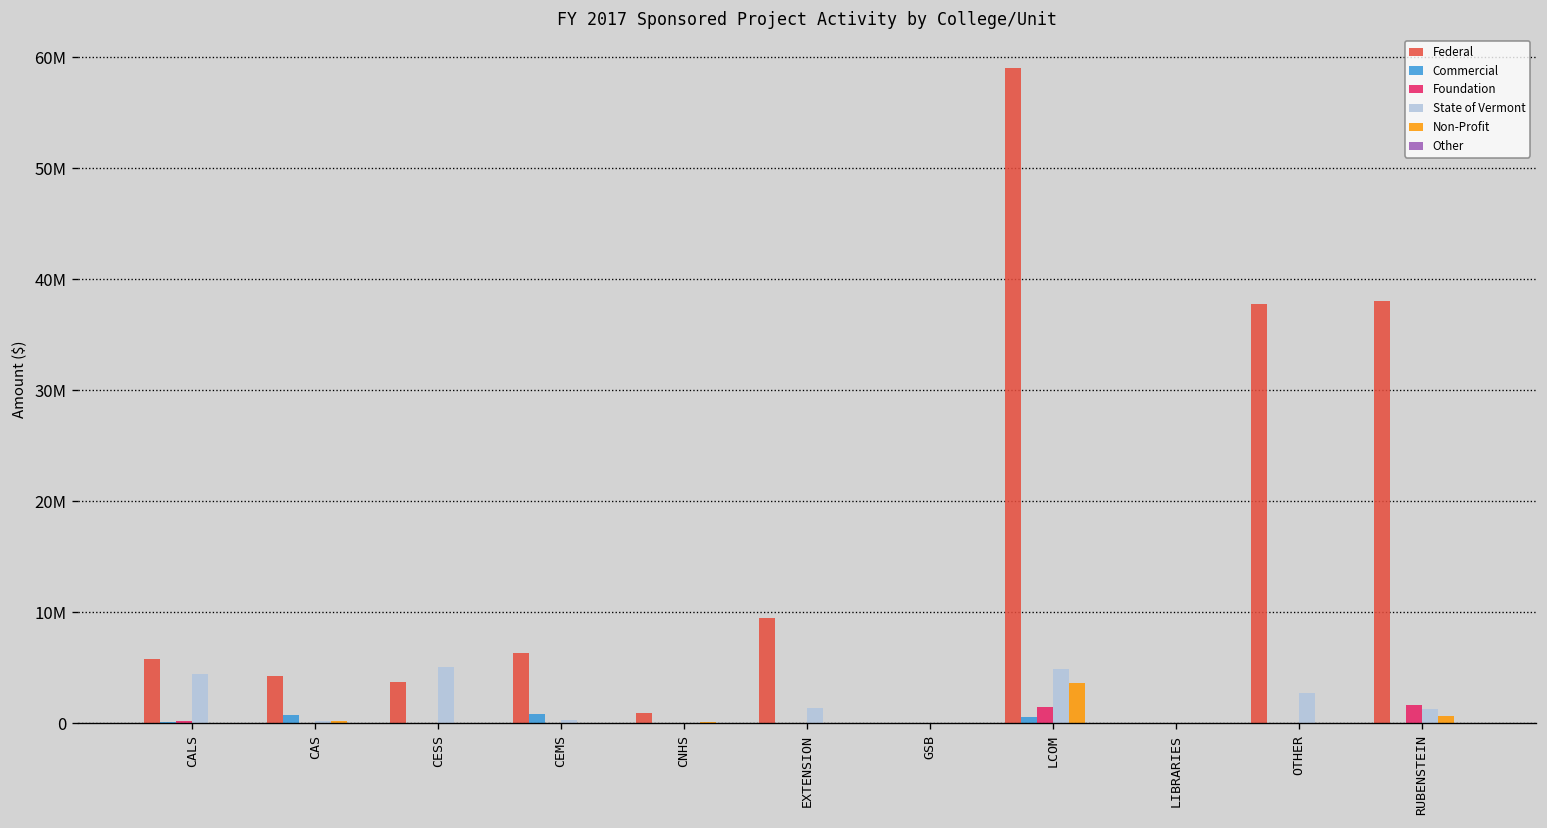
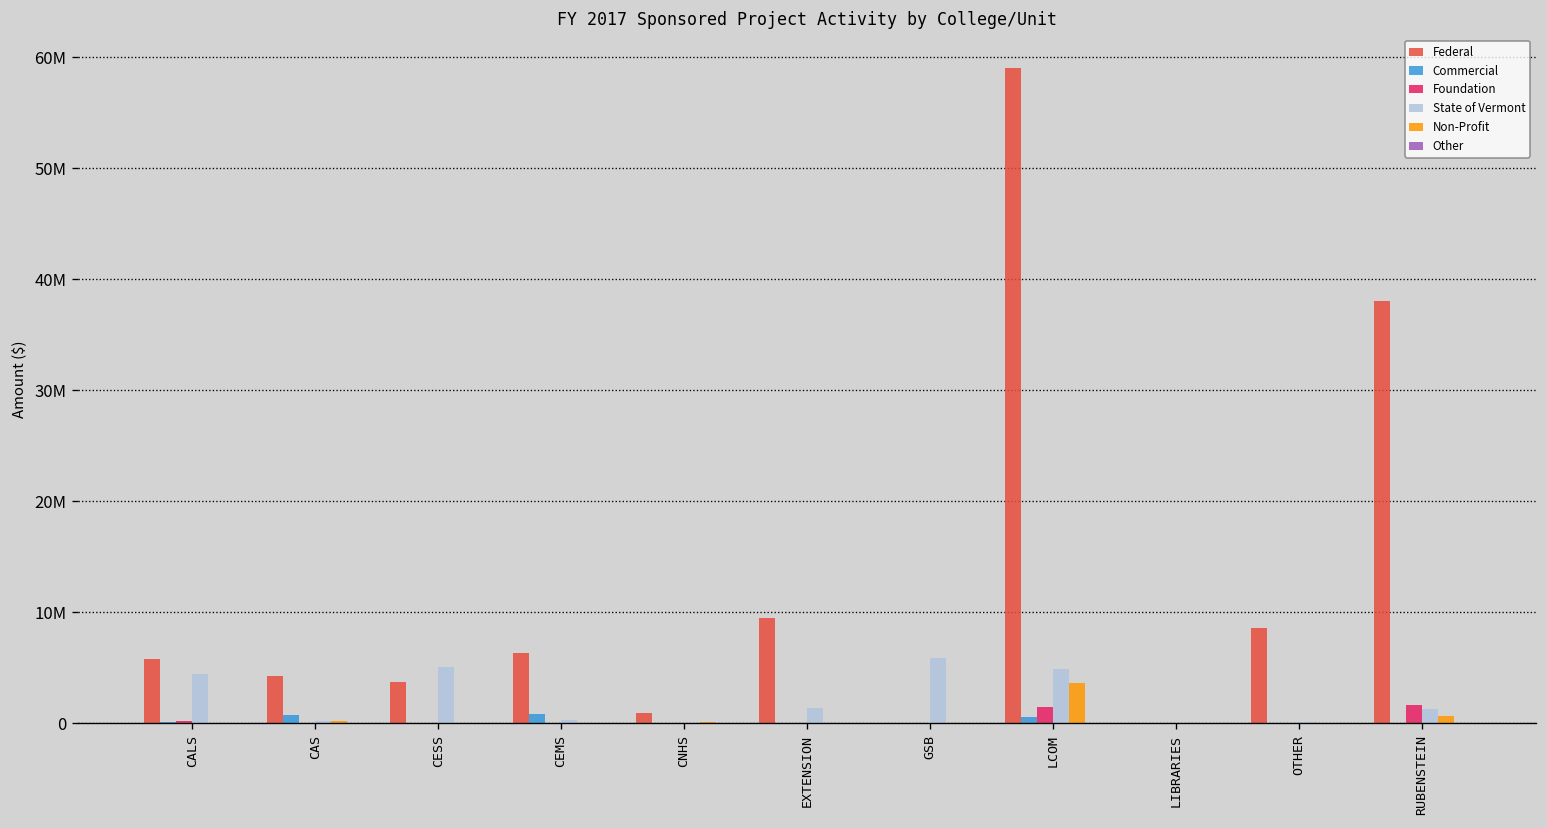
State of Vermont, GSB: 0 -> 6000000
Federal, OTHER: 38000000 -> 9000000
State of Vermont, OTHER: 3000000 -> 0
